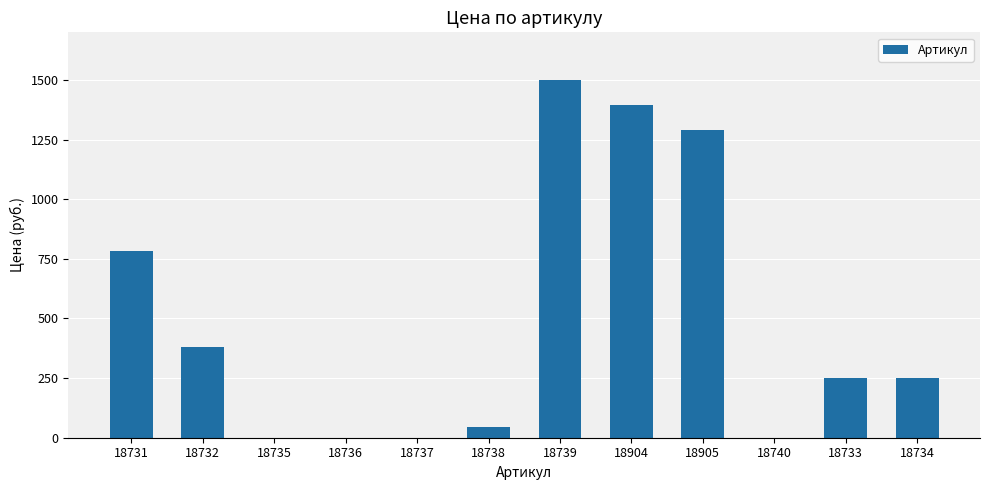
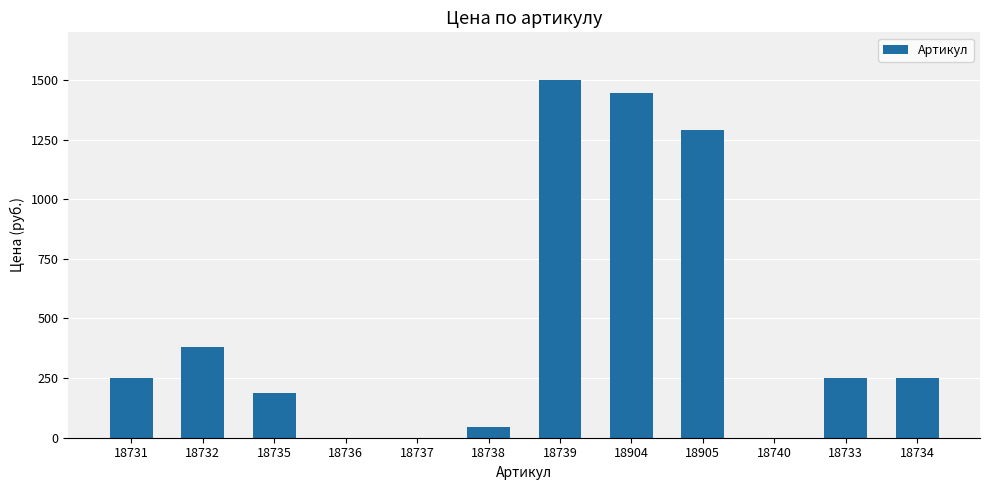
18731: 780 -> 250
18735: 0 -> 190
18904: 1400 -> 1440
